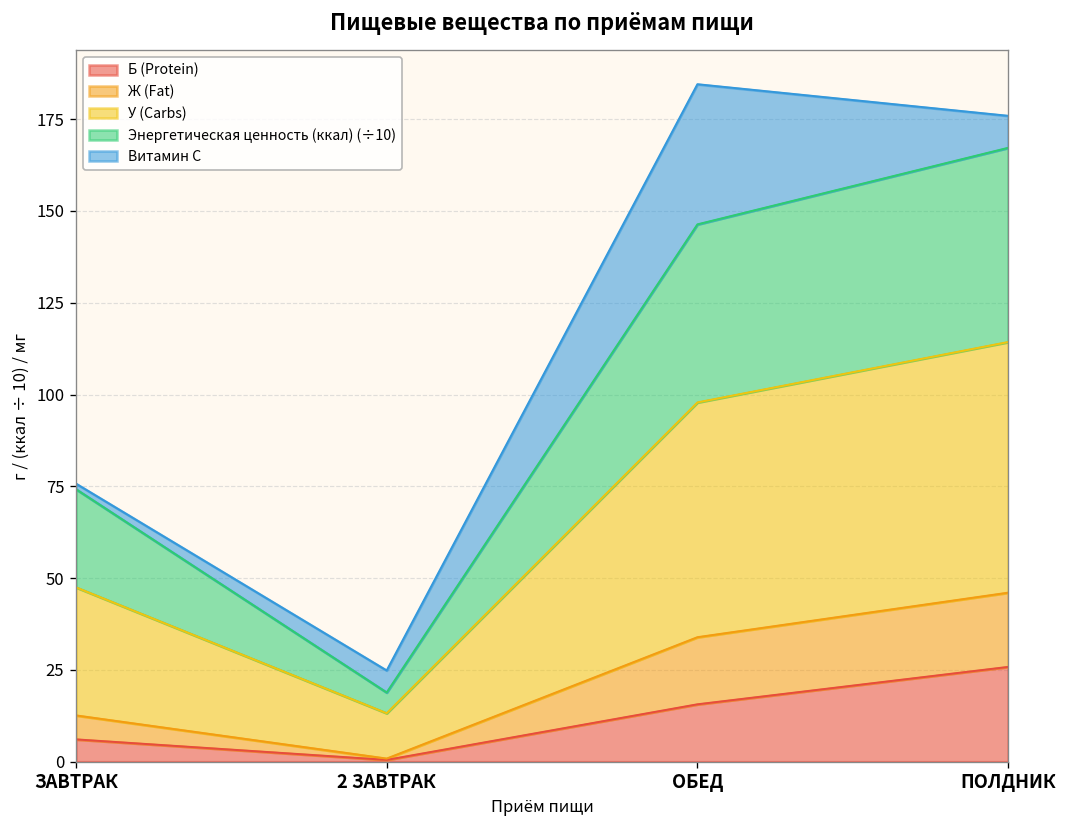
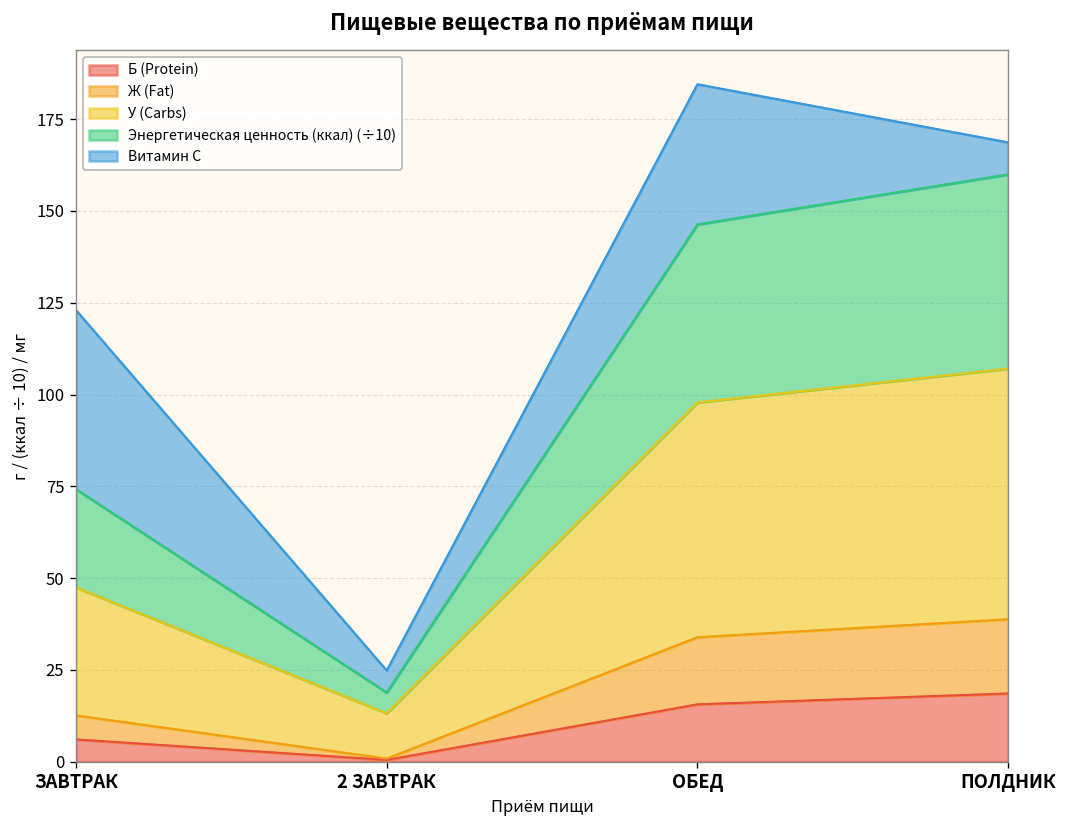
Витамин С, ЗАВТРАК: 2 -> 49
Б (Protein), ПОЛДНИК: 26 -> 19
